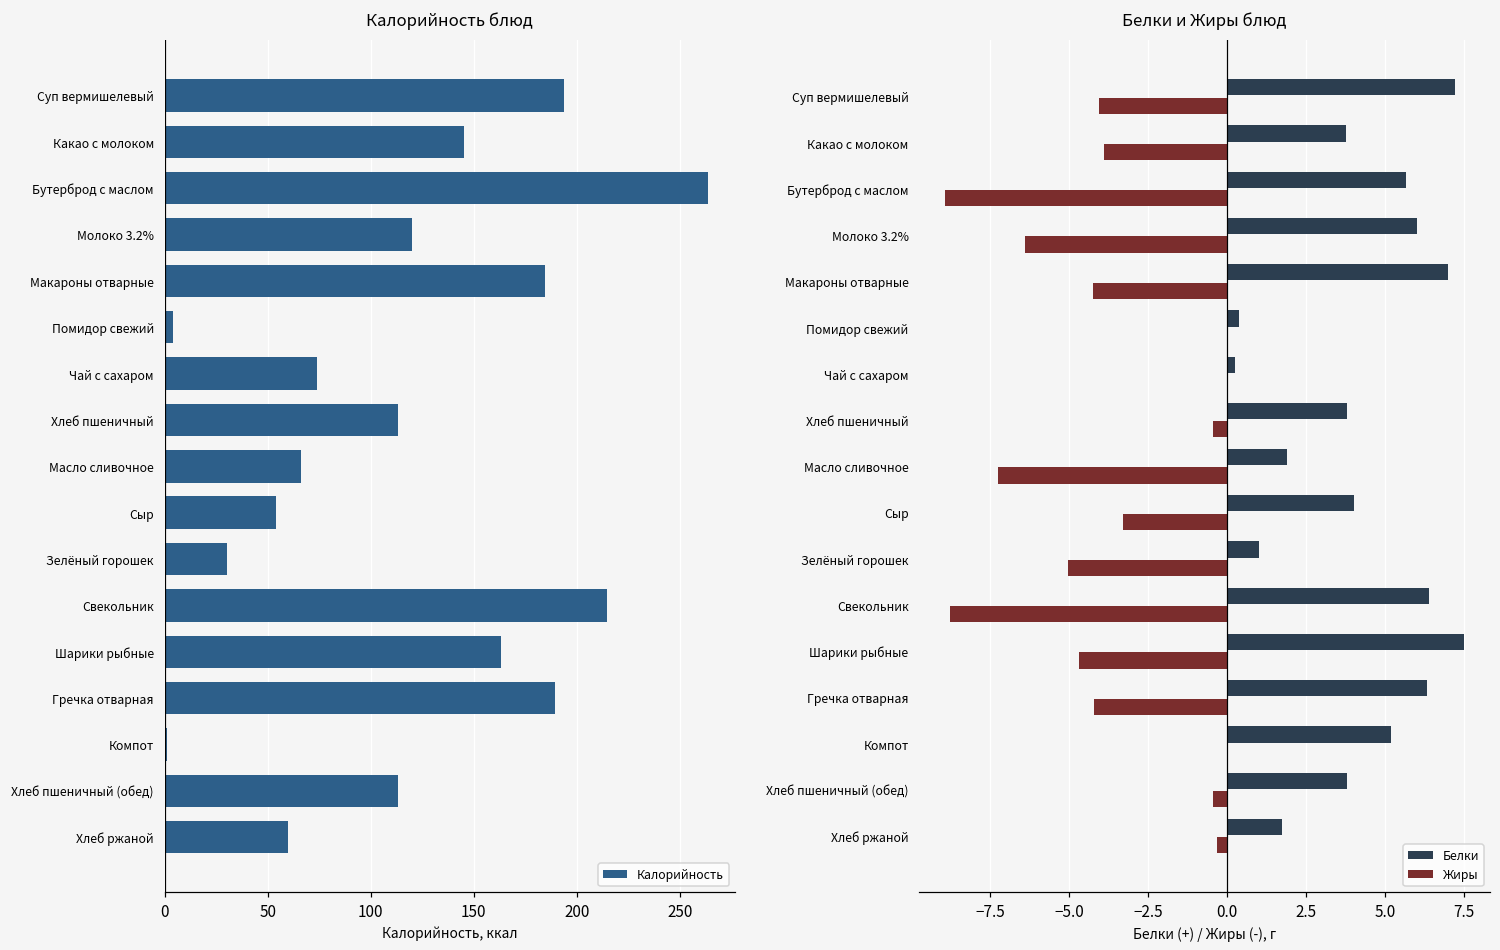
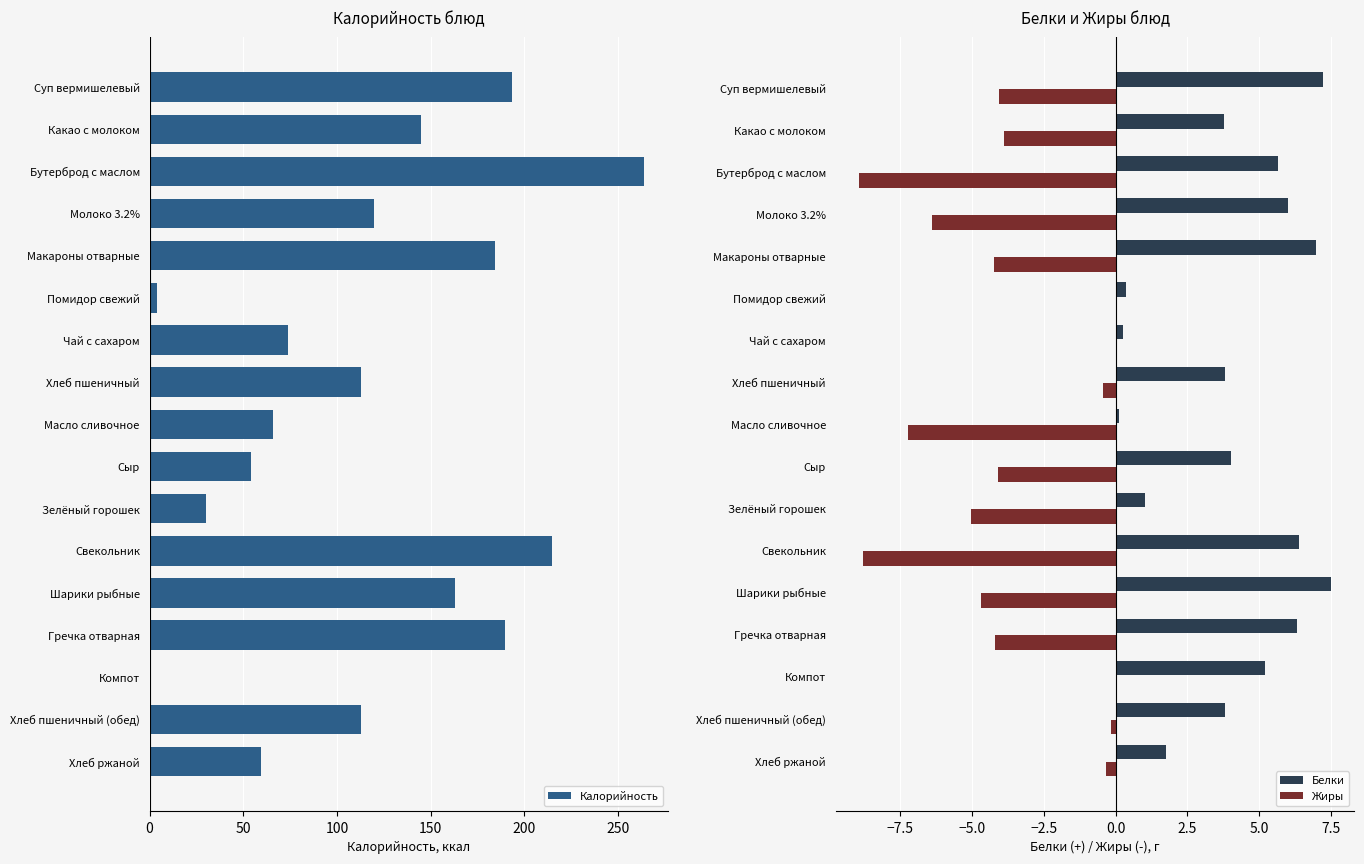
Белки и Жиры блюд, Белки, Масло сливочное: 1.9 -> 0.1
Белки и Жиры блюд, Жиры, Сыр: -3.3 -> -4.1
Белки и Жиры блюд, Жиры, Хлеб пшеничный (обед): -0.5 -> -0.2
